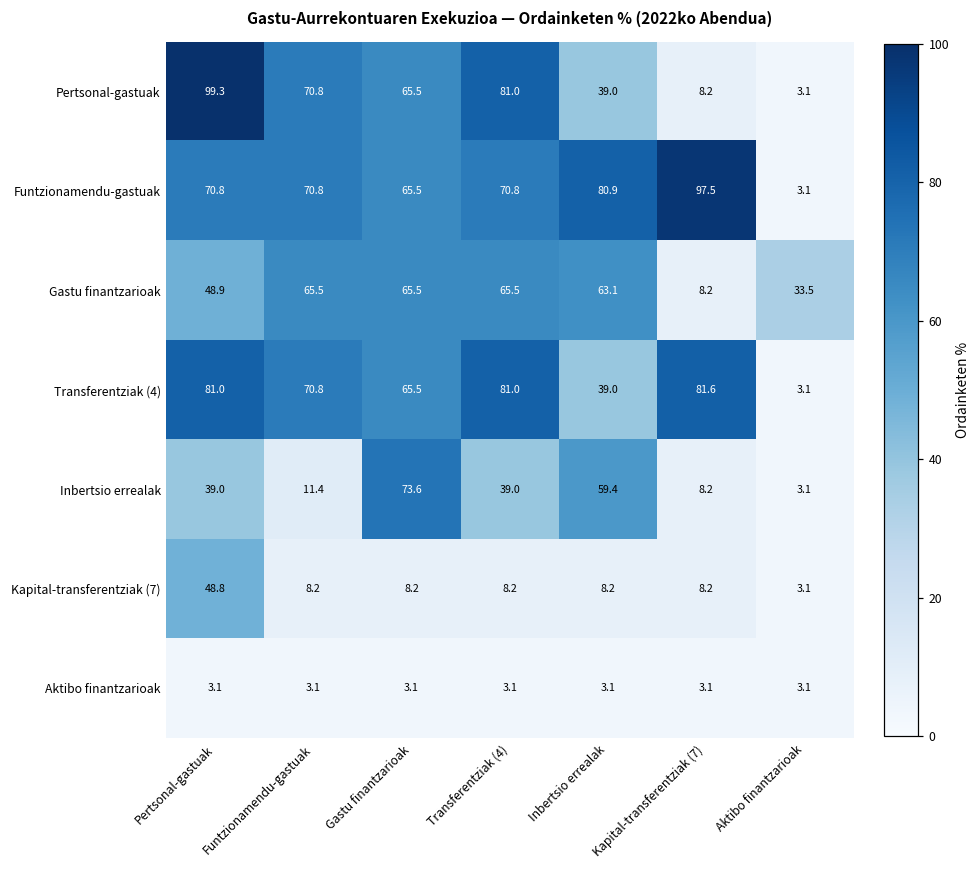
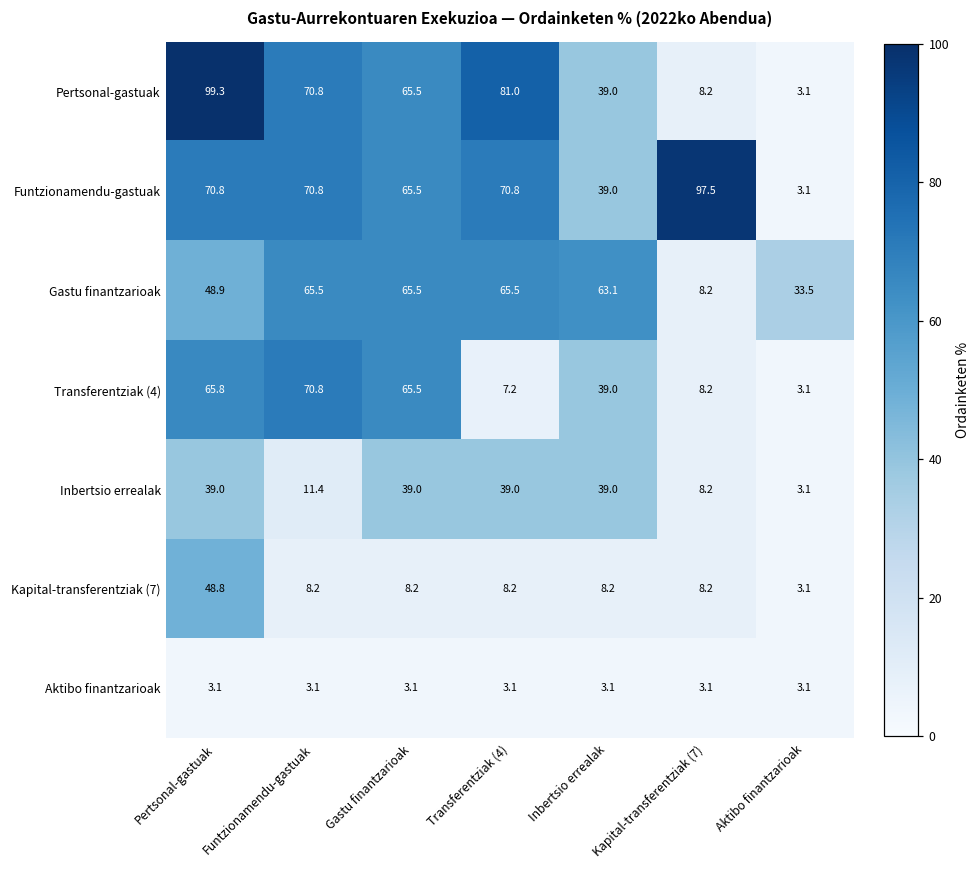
Funtzionamendu-gastuak, Inbertsio errealak: 80.9 -> 39.0
Transferentziak (4), Pertsonal-gastuak: 81.0 -> 65.8
Transferentziak (4), Transferentziak (4): 81.0 -> 7.2
Transferentziak (4), Kapital-transferentziak (7): 81.6 -> 8.2
Inbertsio errealak, Gastu finantzarioak: 73.6 -> 39.0
Inbertsio errealak, Inbertsio errealak: 59.4 -> 39.0
